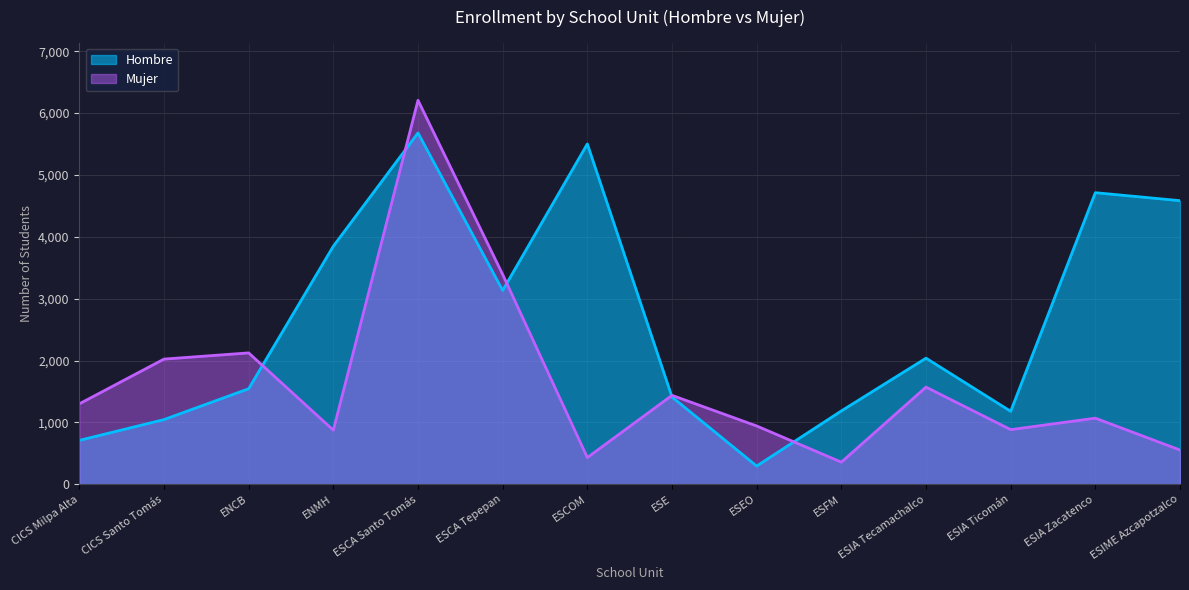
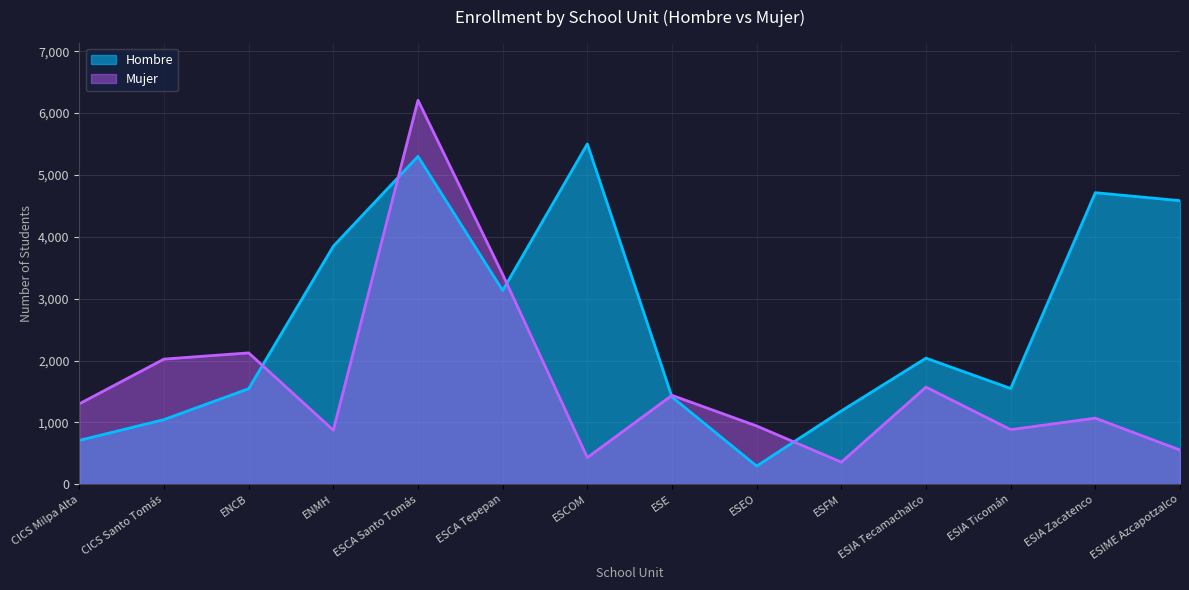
Hombre, ESCA Santo Tomás: 5,700 -> 5,300
Hombre, ESIA Ticomán: 1,200 -> 1,500
